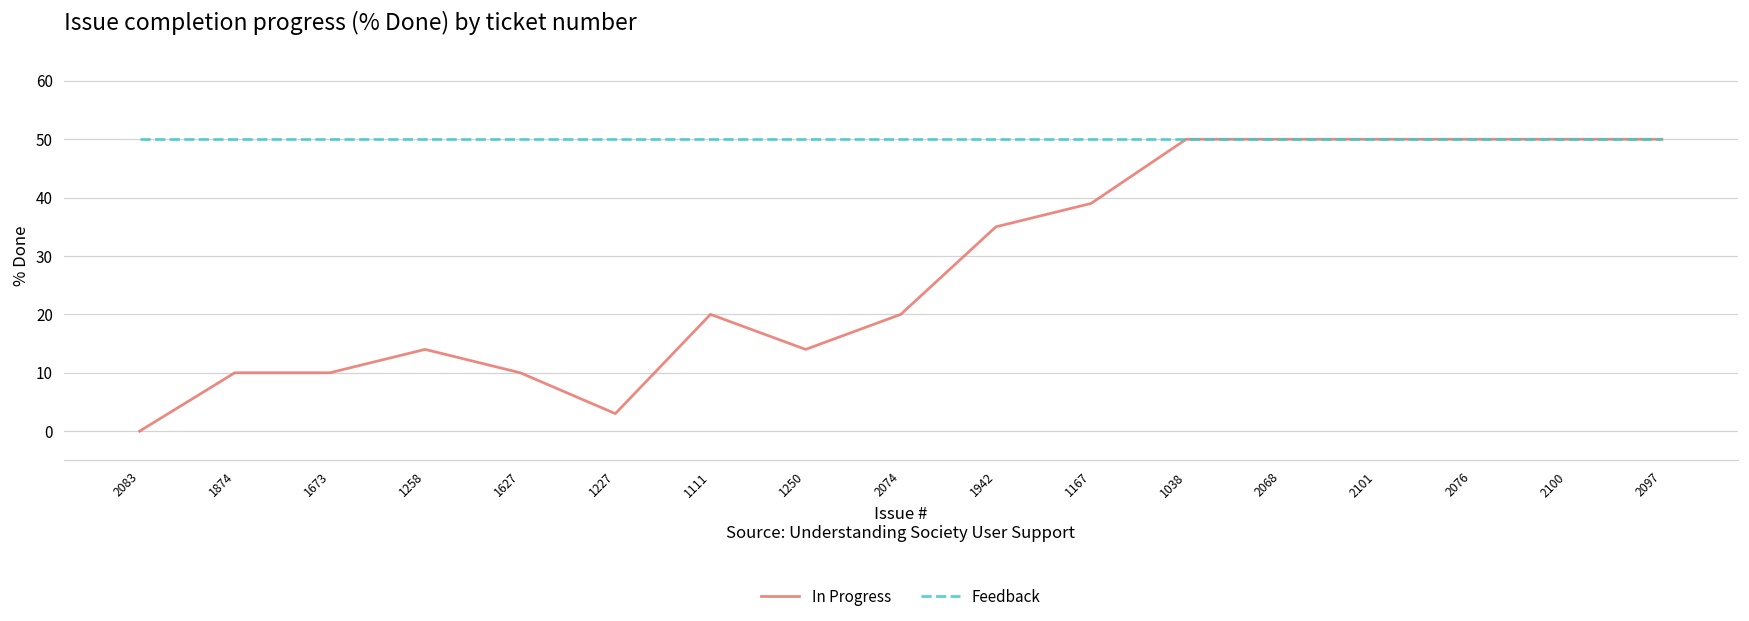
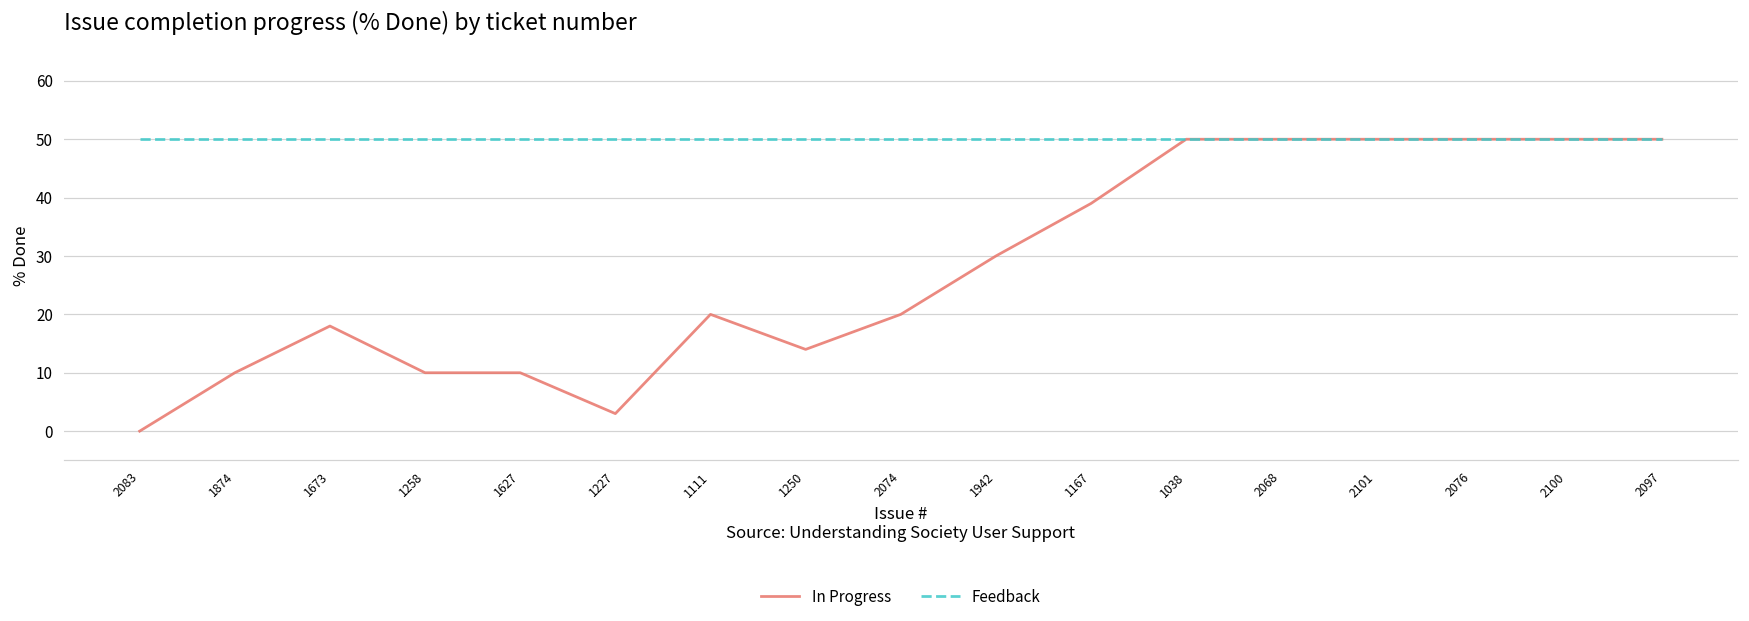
In Progress, 1673: 10 -> 18
In Progress, 1258: 14 -> 10
In Progress, 1942: 35 -> 30
